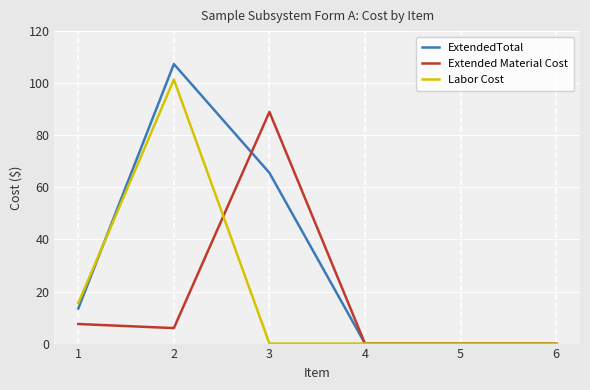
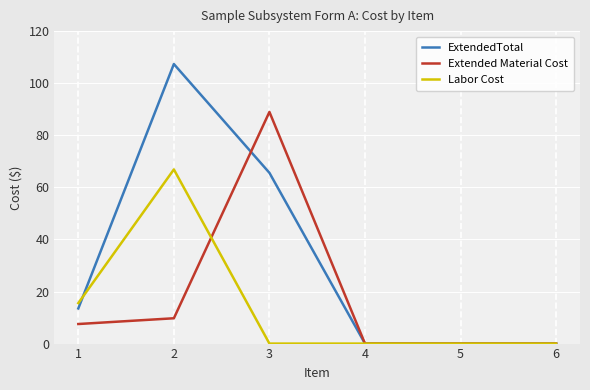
Extended Material Cost, 2: 6 -> 10
Labor Cost, 2: 101 -> 67
